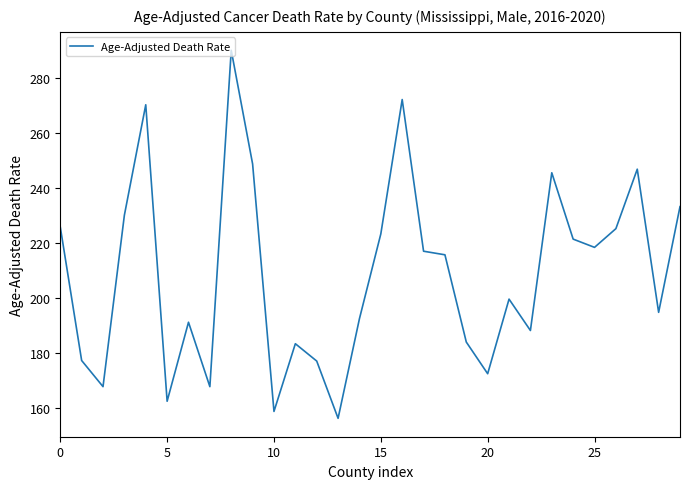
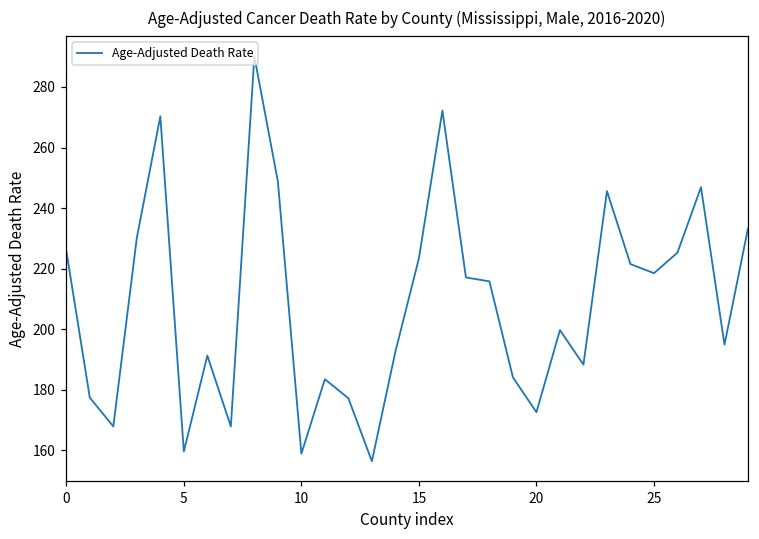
5: 163 -> 160
